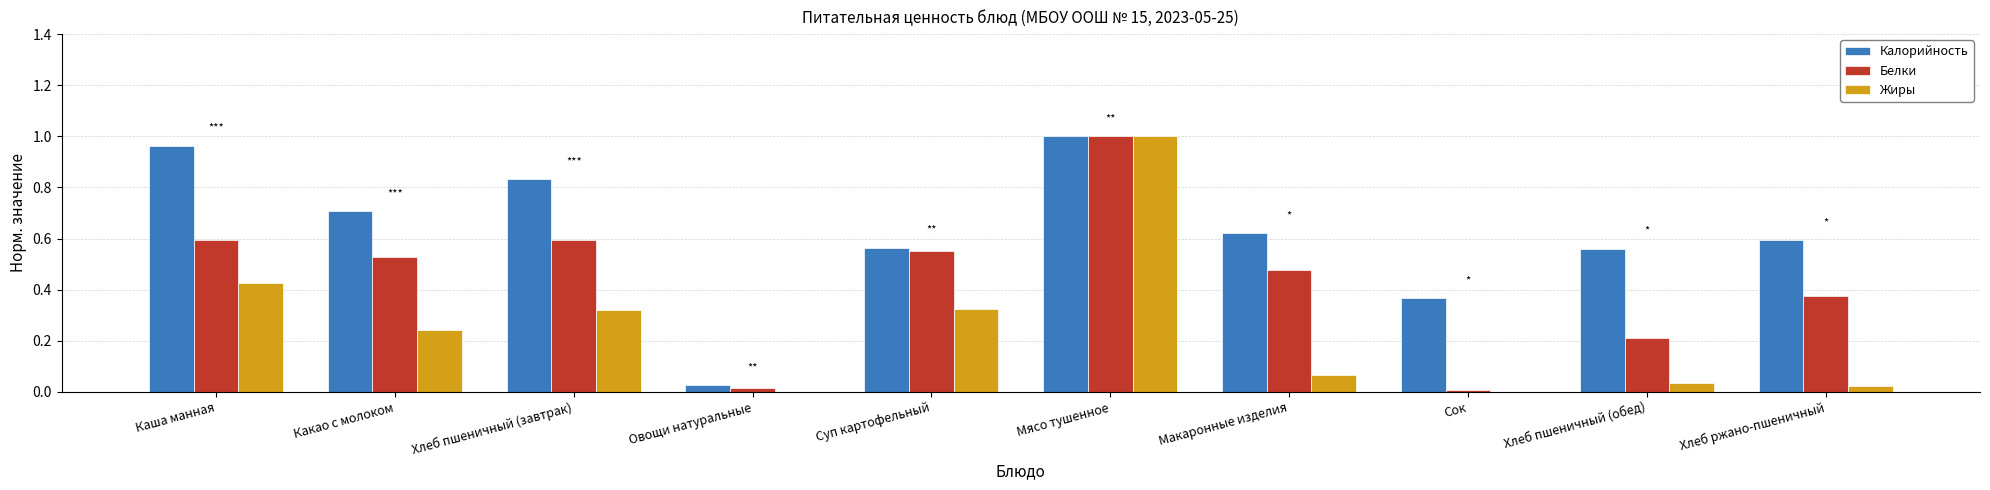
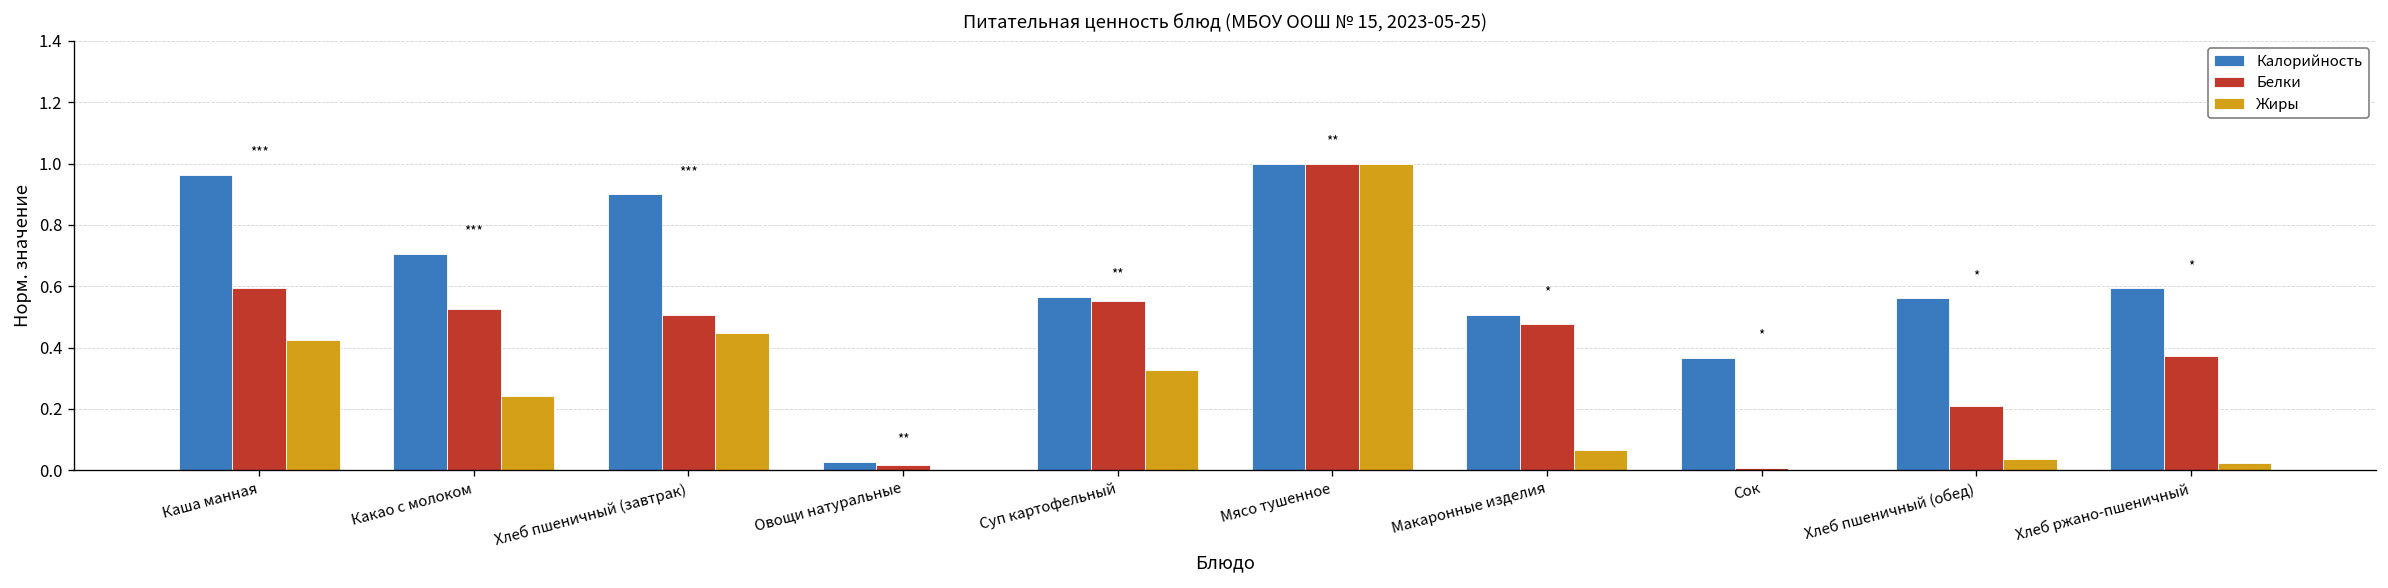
Калорийность, Хлеб пшеничный (завтрак): 0.83 -> 0.90
Белки, Хлеб пшеничный (завтрак): 0.59 -> 0.51
Жиры, Хлеб пшеничный (завтрак): 0.32 -> 0.45
Калорийность, Макаронные изделия: 0.62 -> 0.51
